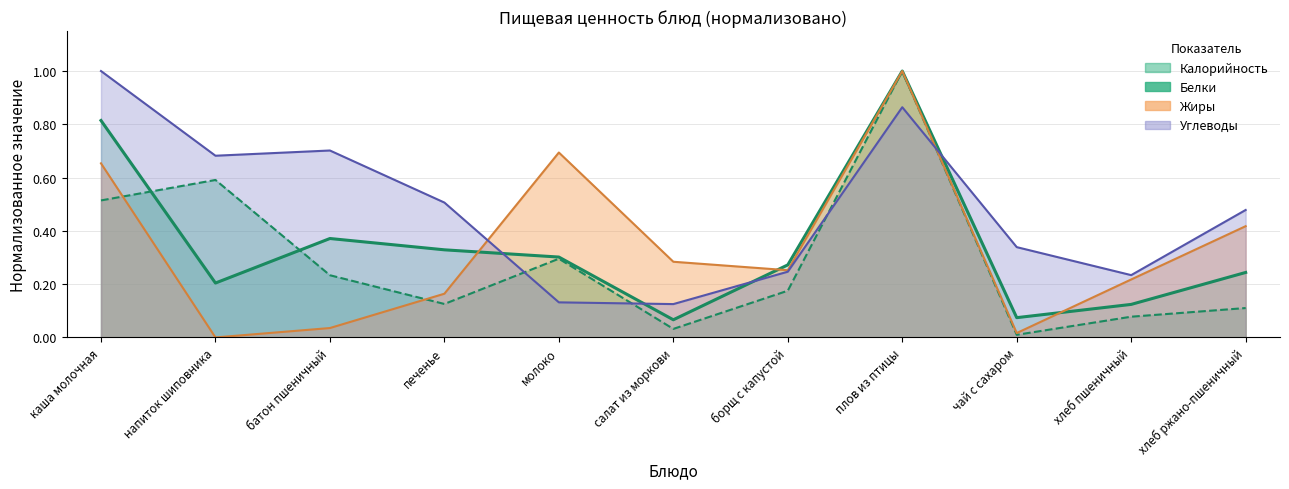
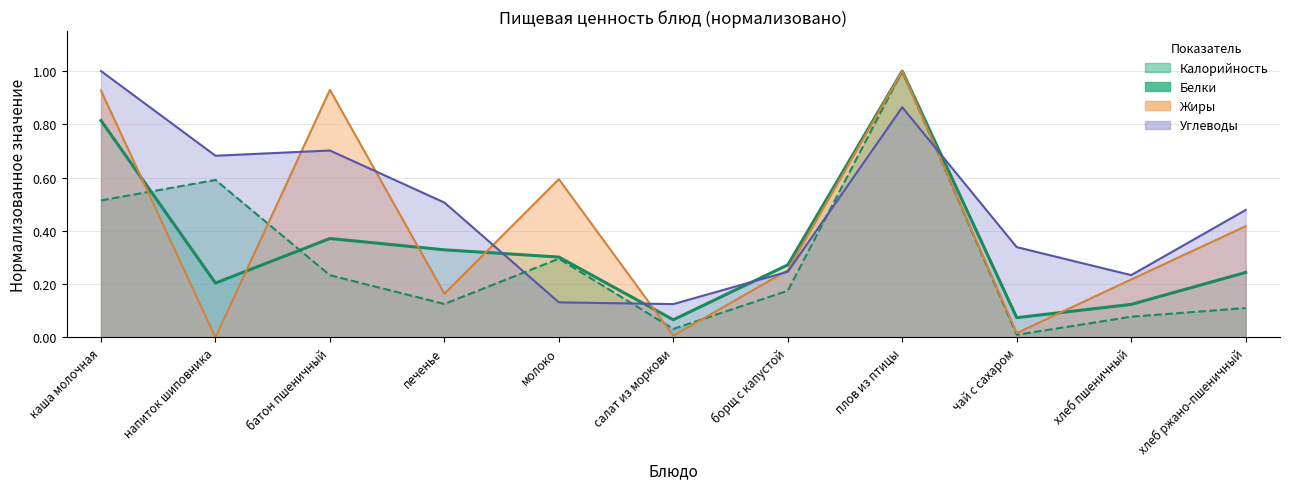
Жиры, каша молочная: 0.65 -> 0.93
Жиры, батон пшеничный: 0.04 -> 0.93
Жиры, молоко: 0.69 -> 0.59
Жиры, салат из моркови: 0.28 -> 0.01
